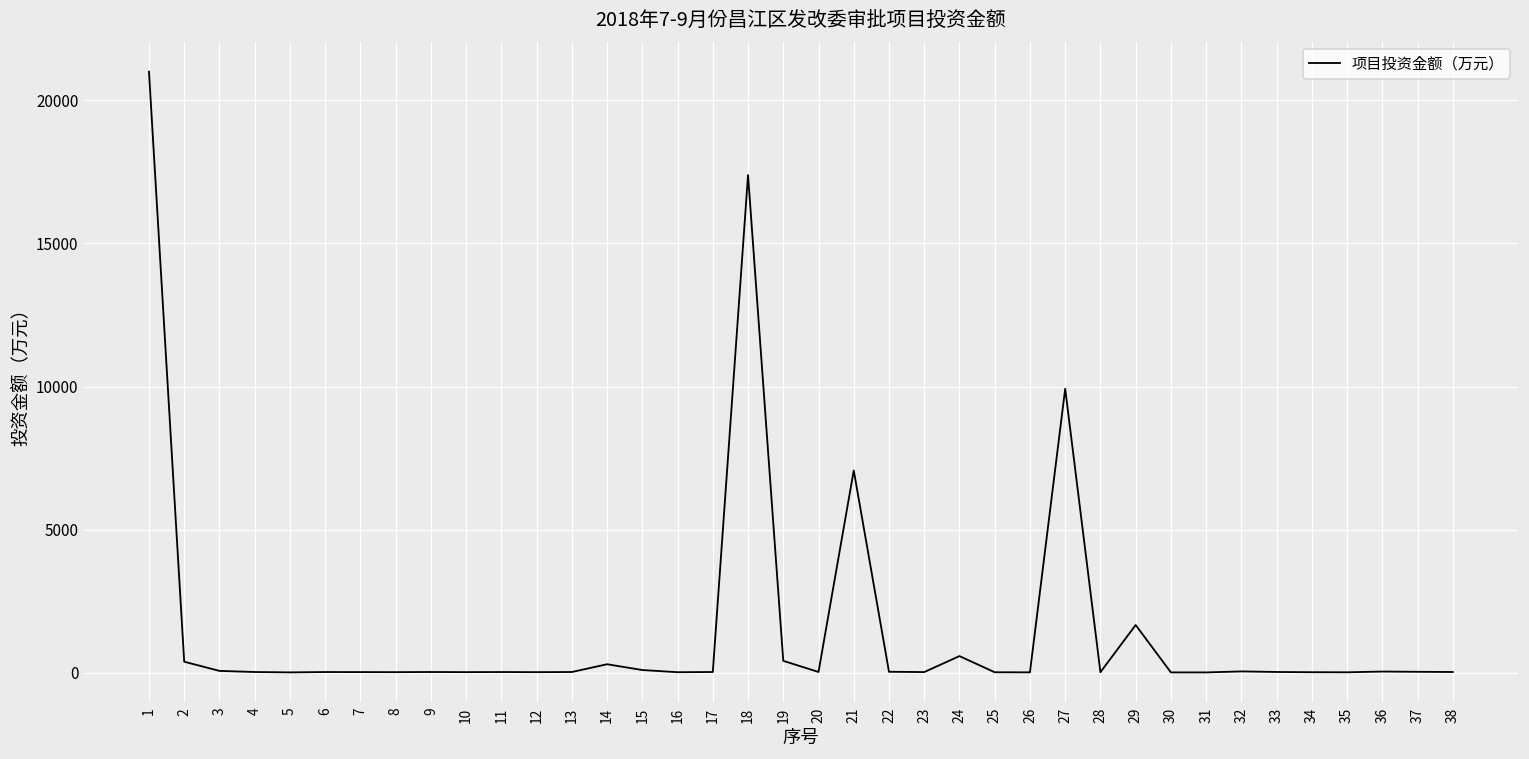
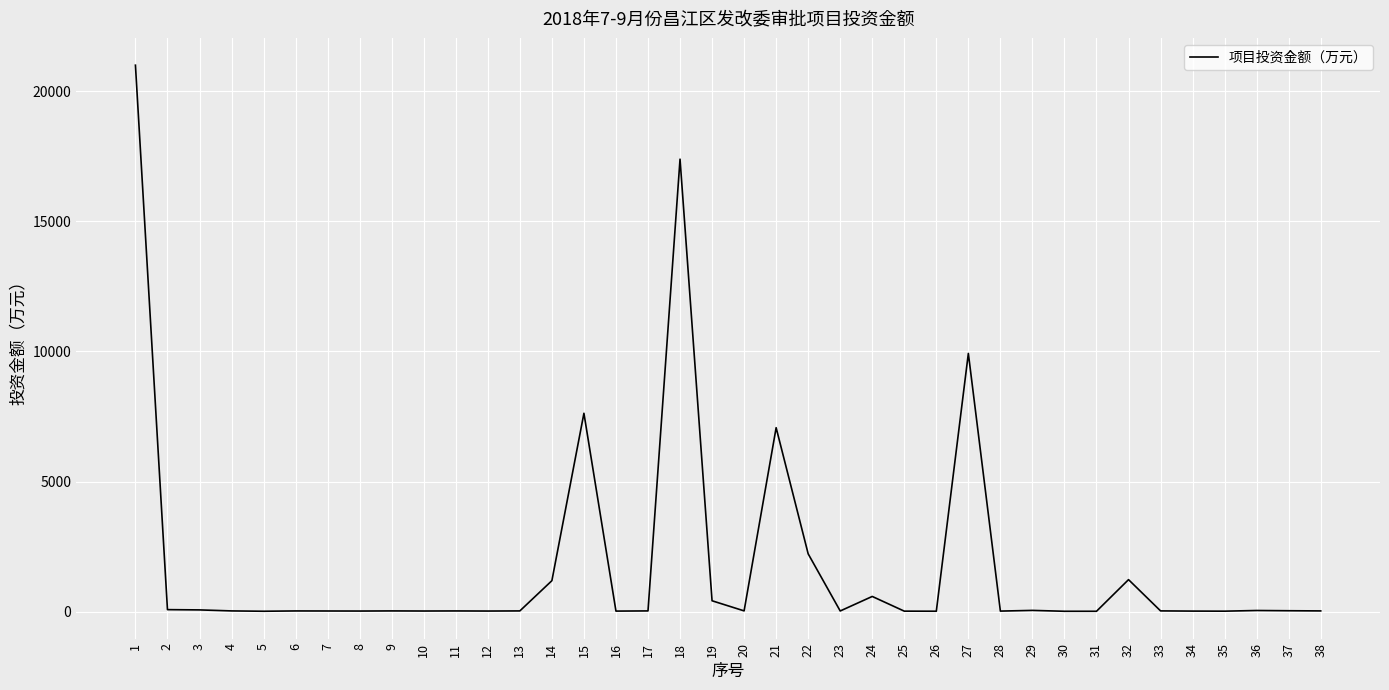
2: 400 -> 100
14: 300 -> 1200
15: 100 -> 7600
22: 0 -> 2200
29: 1700 -> 0
32: 0 -> 1200
